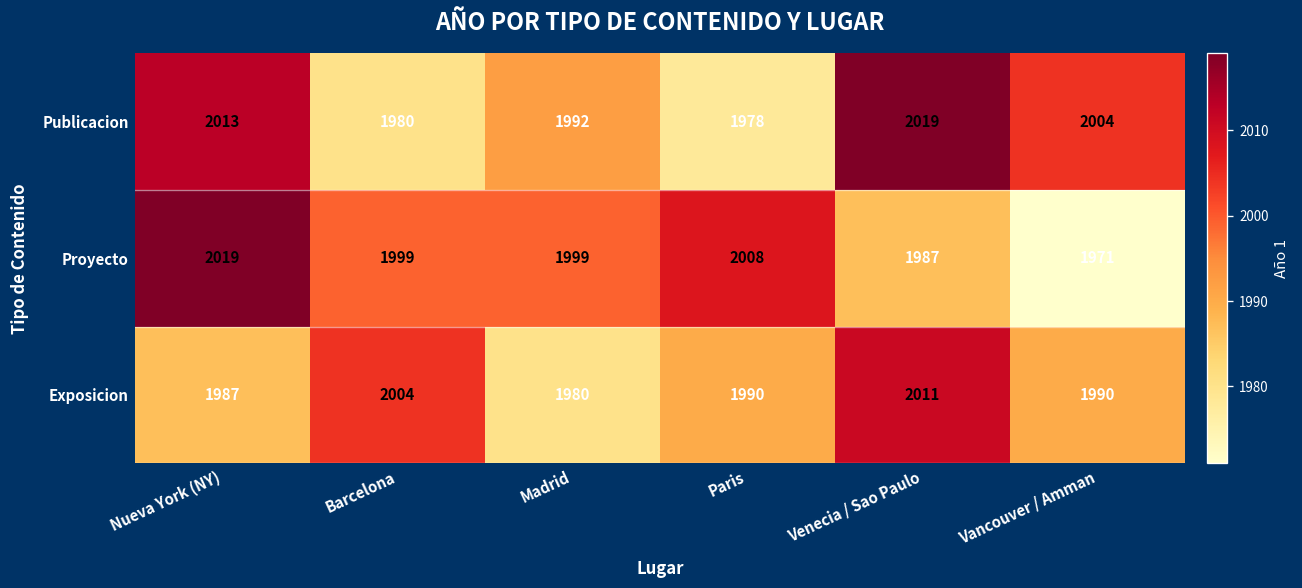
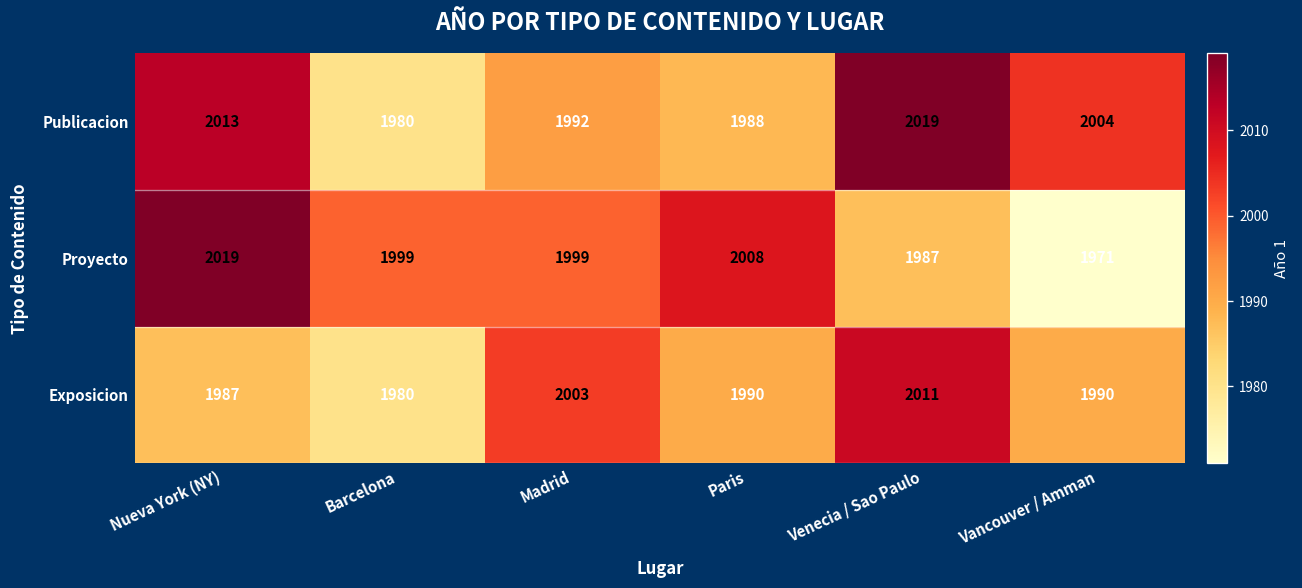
Publicacion, Paris: 1978 -> 1988
Exposicion, Barcelona: 2004 -> 1980
Exposicion, Madrid: 1980 -> 2003
